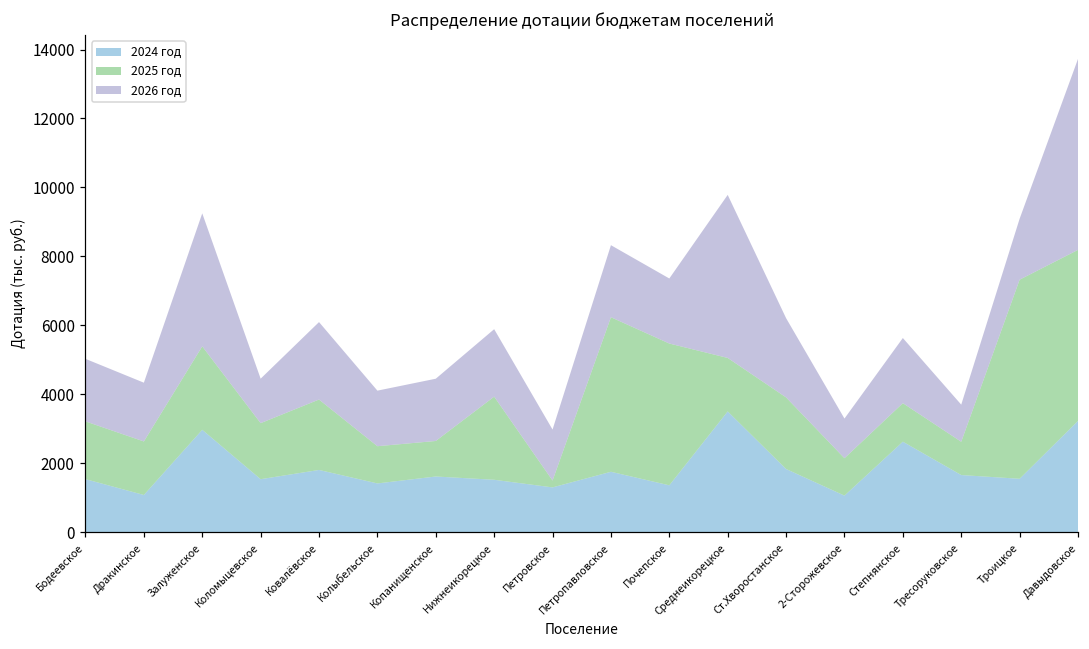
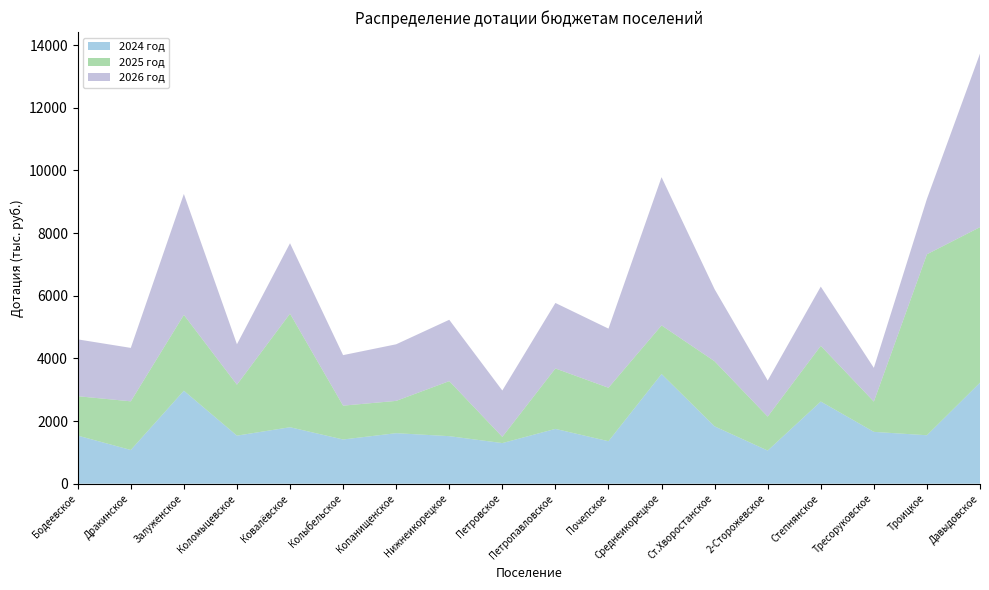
2025 год, Бодеевское: 1700 -> 1300
2025 год, Ковалёвское: 2000 -> 3600
2025 год, Нижнеикорецкое: 2400 -> 1800
2025 год, Петропавловское: 4500 -> 1900
2025 год, Почепское: 4100 -> 1700
2025 год, Степнянское: 1100 -> 1800
